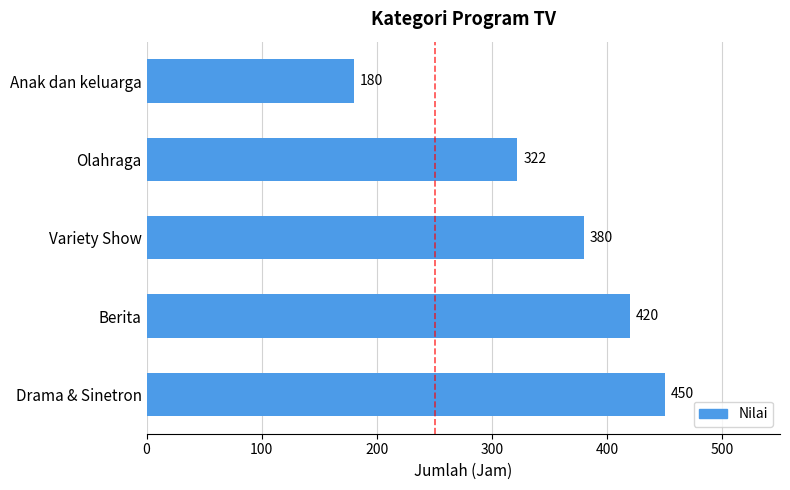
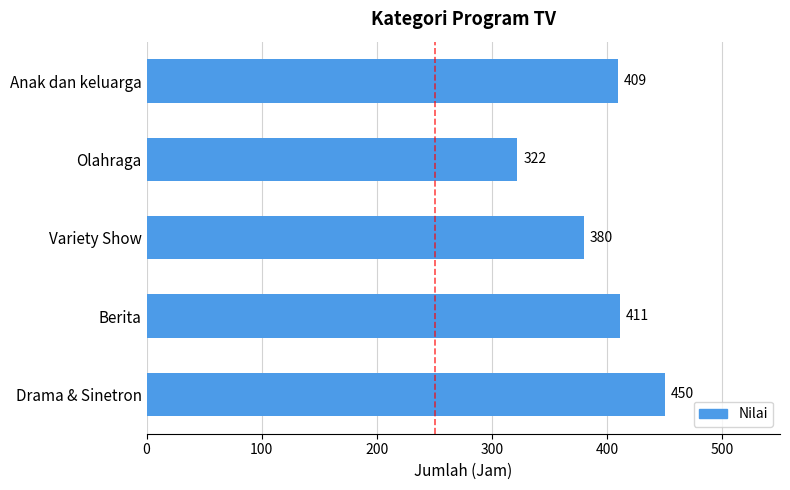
Anak dan keluarga: 180 -> 409
Berita: 420 -> 411
